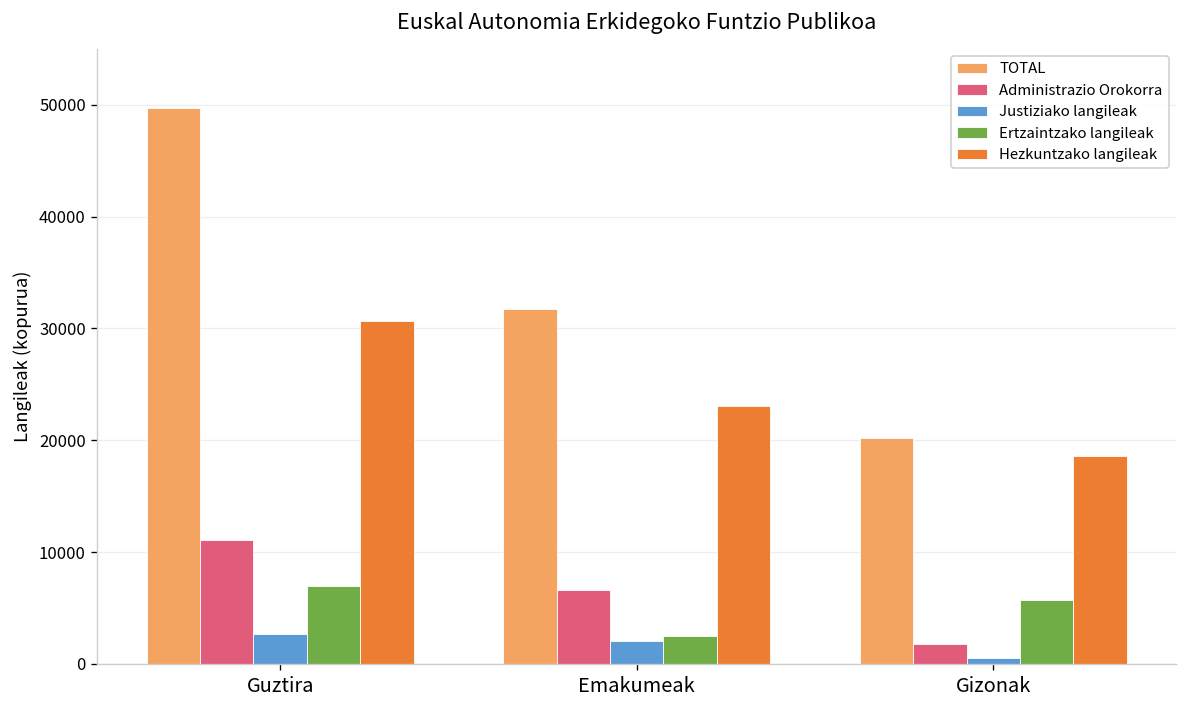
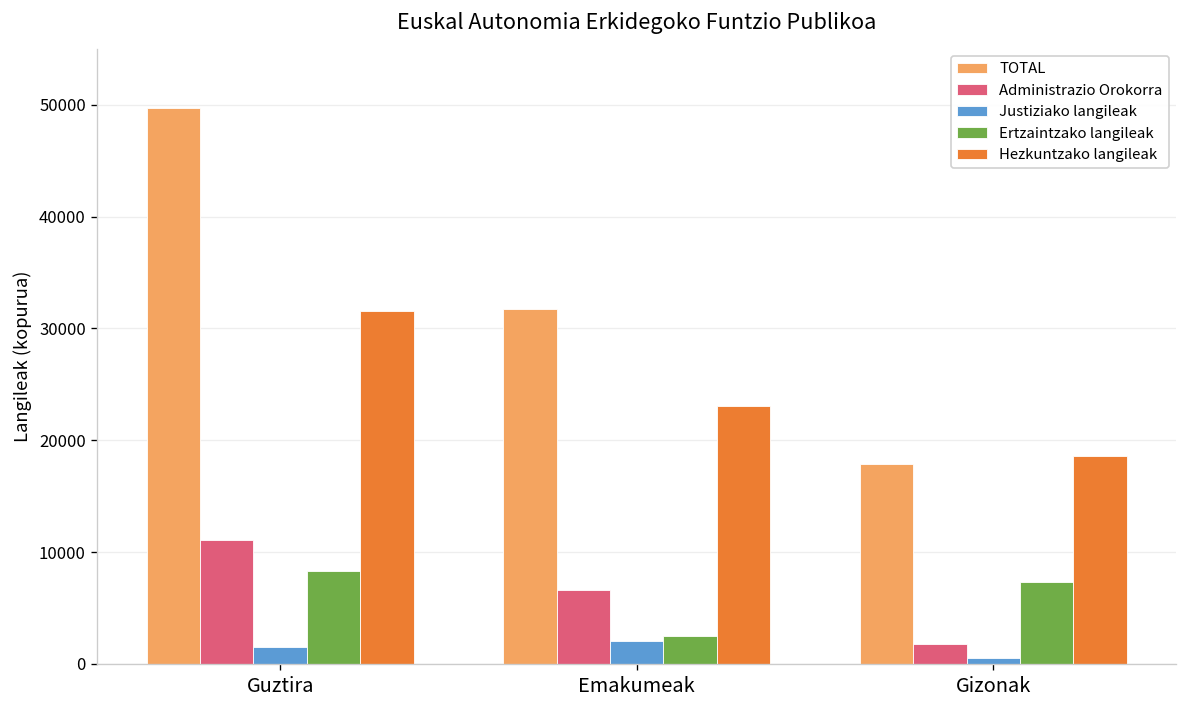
Justiziako langileak, Guztira: 3000 -> 2000
Ertzaintzako langileak, Guztira: 7000 -> 8000
Hezkuntzako langileak, Guztira: 31000 -> 32000
TOTAL, Gizonak: 20000 -> 18000
Ertzaintzako langileak, Gizonak: 6000 -> 7000
